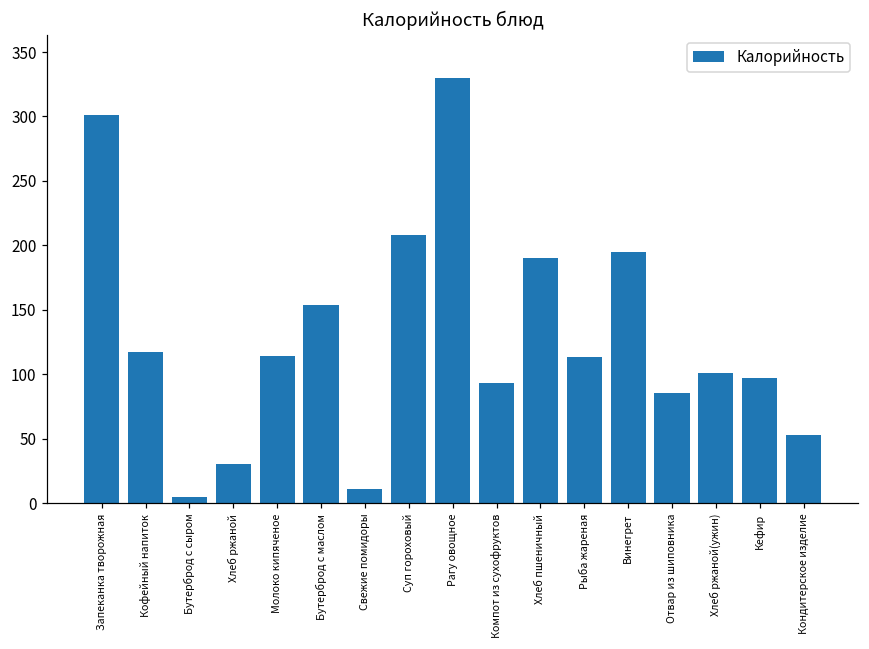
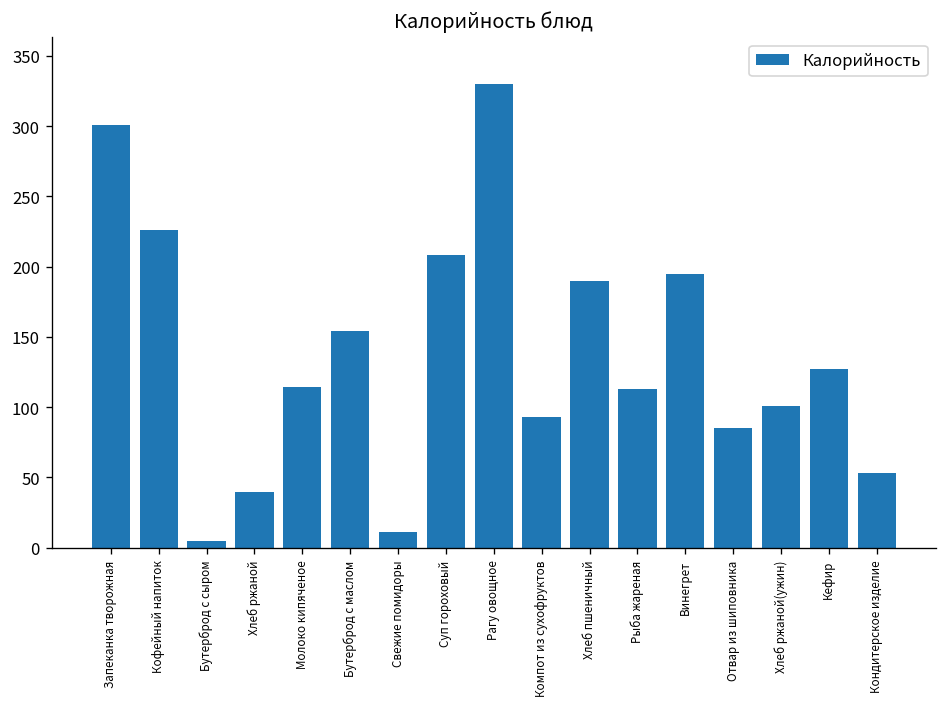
Кофейный напиток: 117 -> 226
Хлеб ржаной: 30 -> 40
Кефир: 97 -> 127
